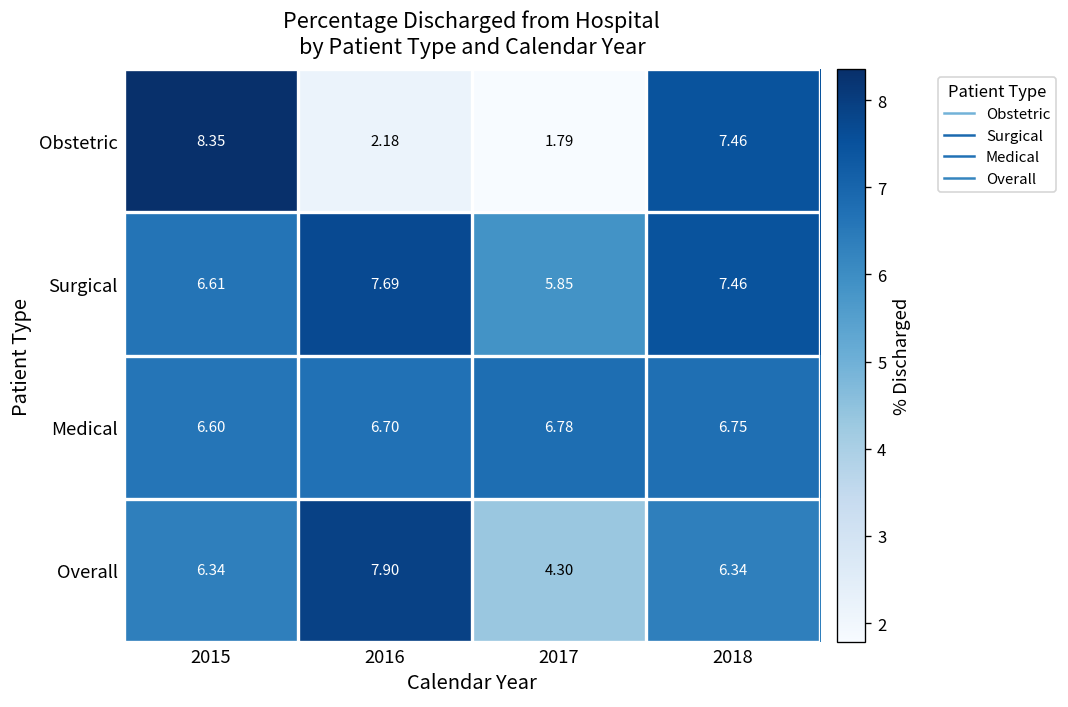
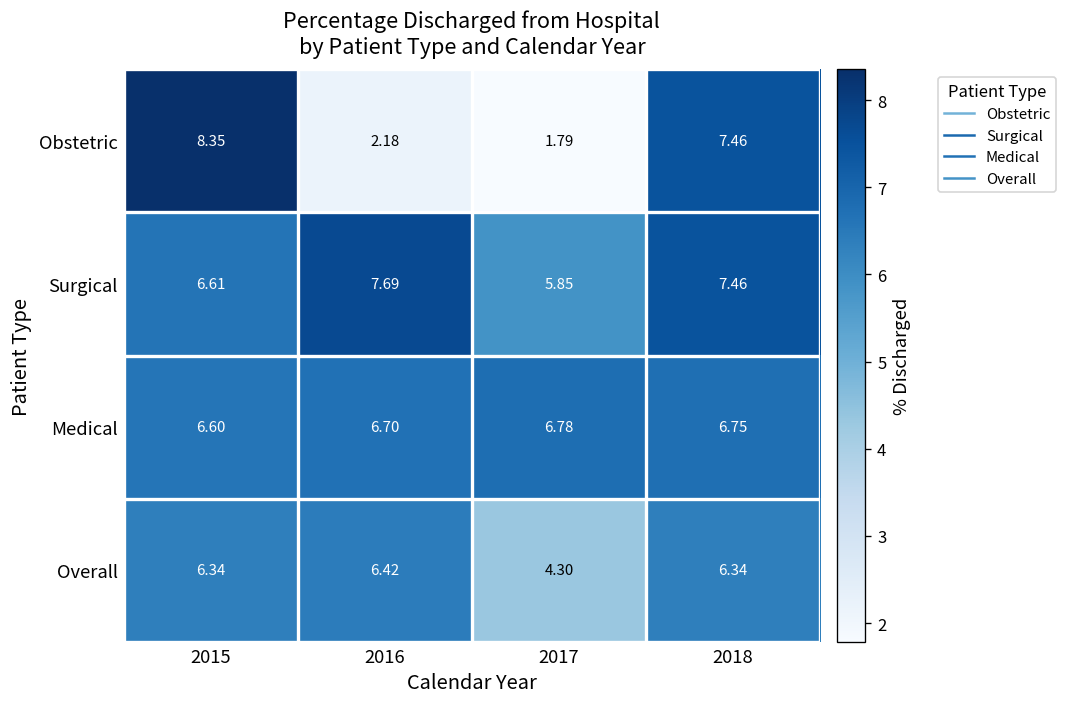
Overall, 2016: 7.90 -> 6.42
